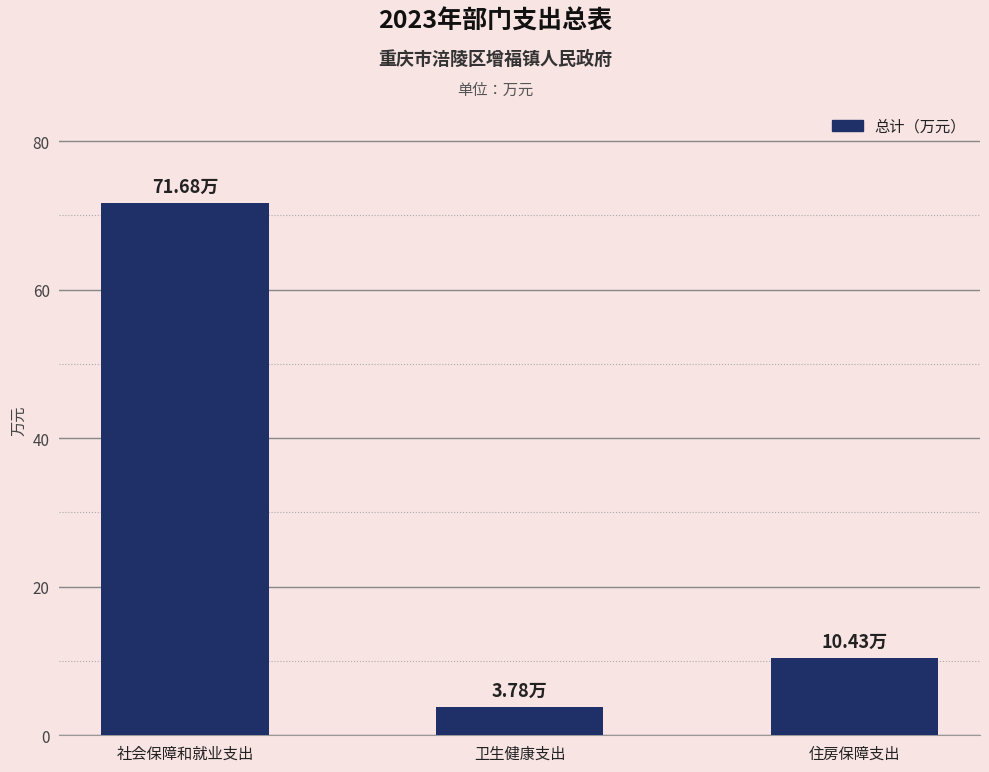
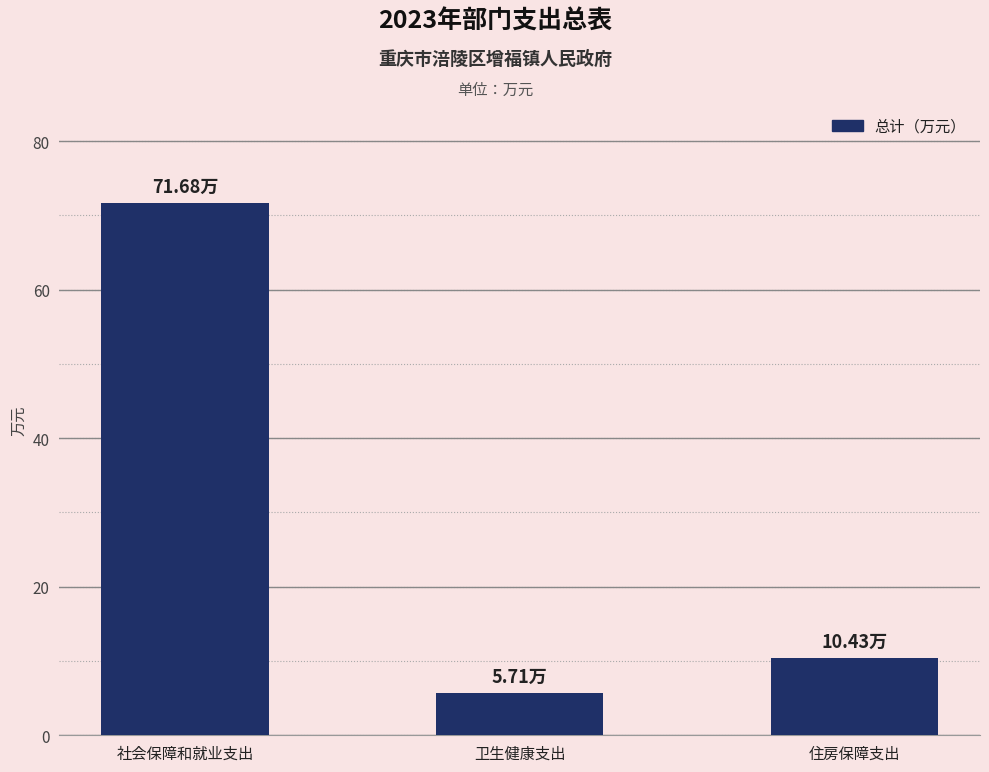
卫生健康支出: 3.78万 -> 5.71万
